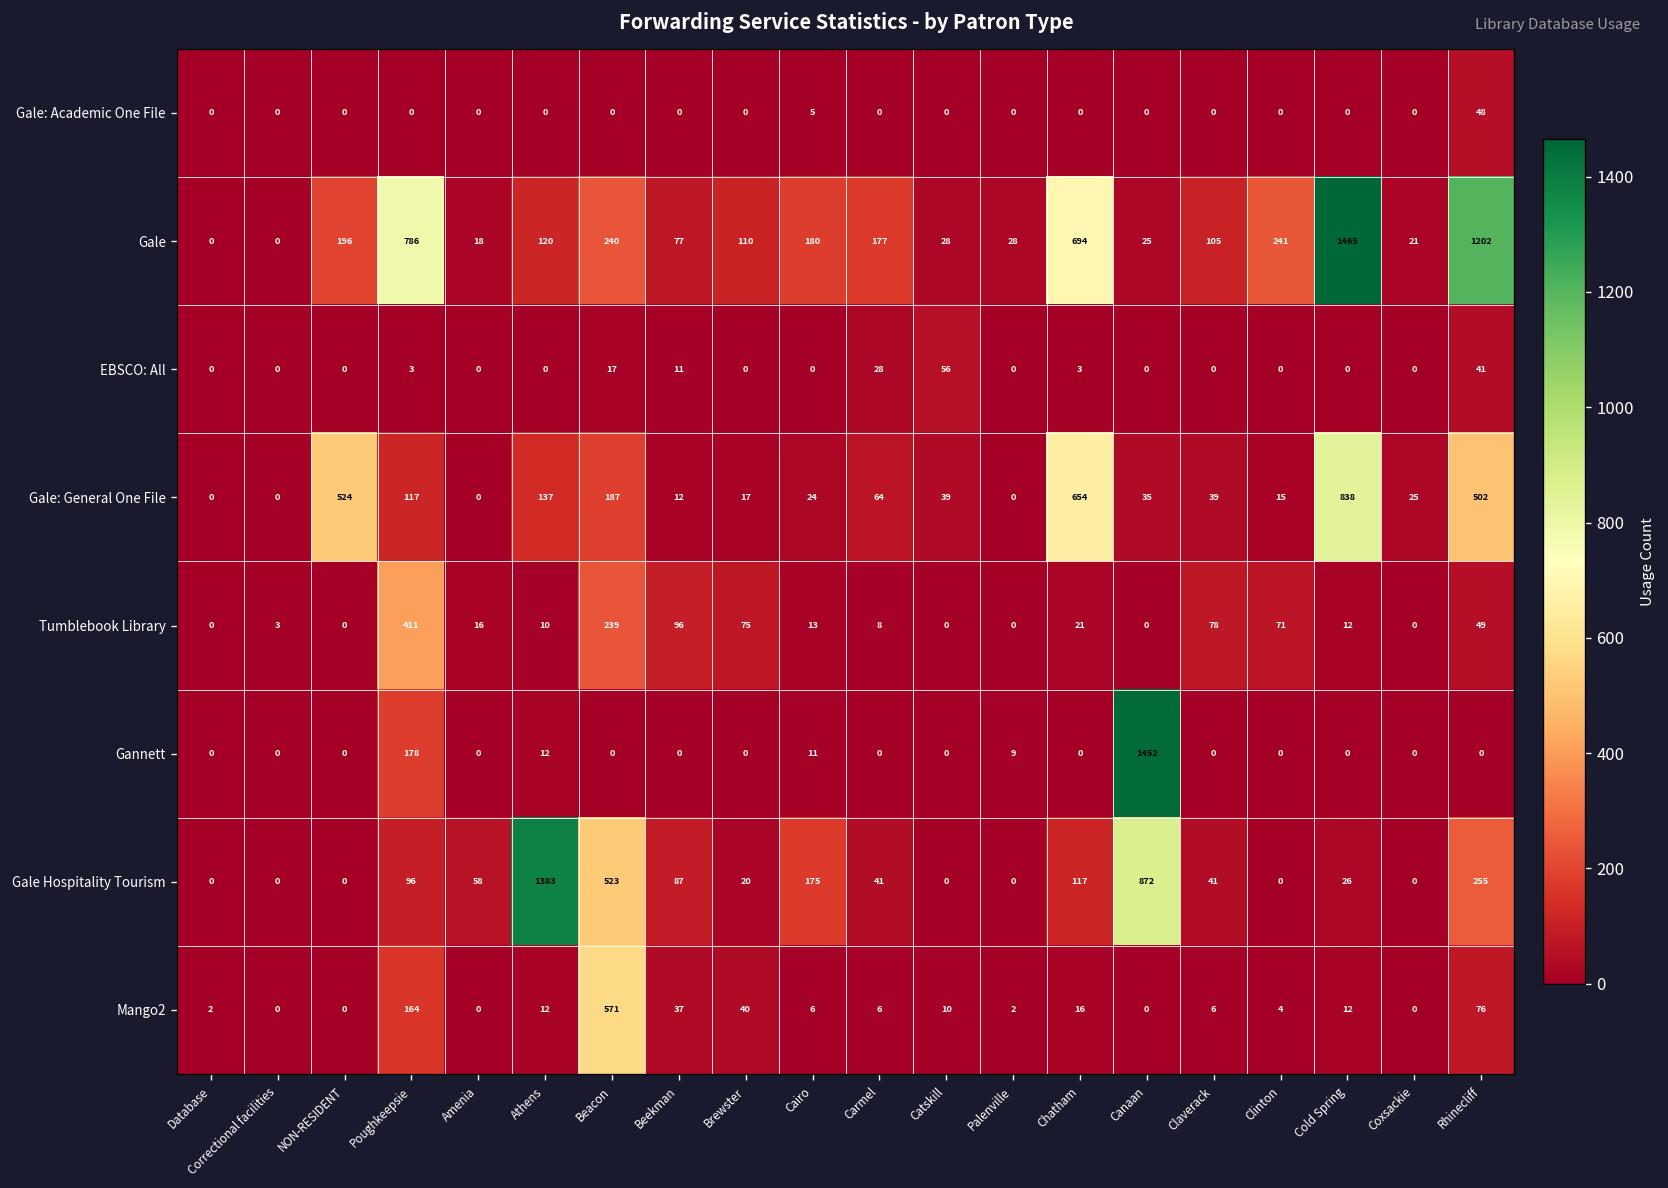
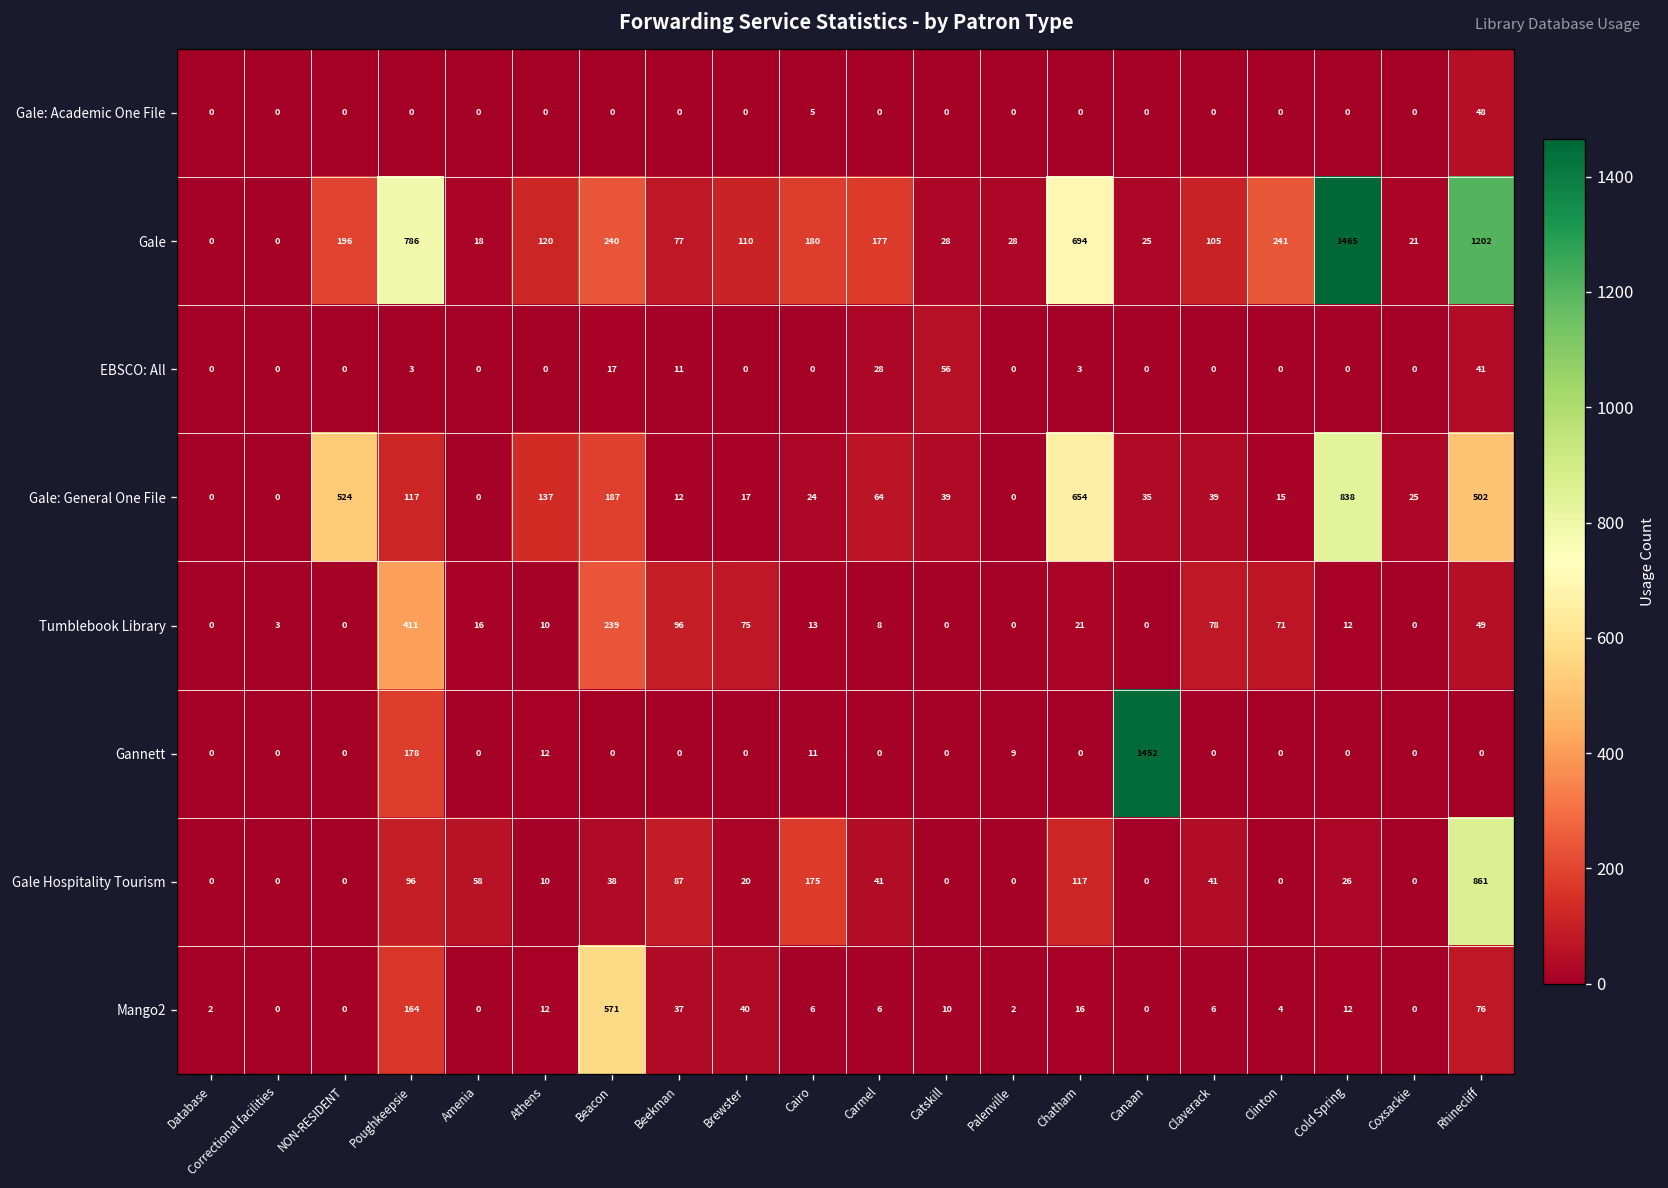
Gale Hospitality Tourism, Athens: 1383 -> 10
Gale Hospitality Tourism, Beacon: 523 -> 38
Gale Hospitality Tourism, Canaan: 872 -> 0
Gale Hospitality Tourism, Rhinecliff: 255 -> 861
